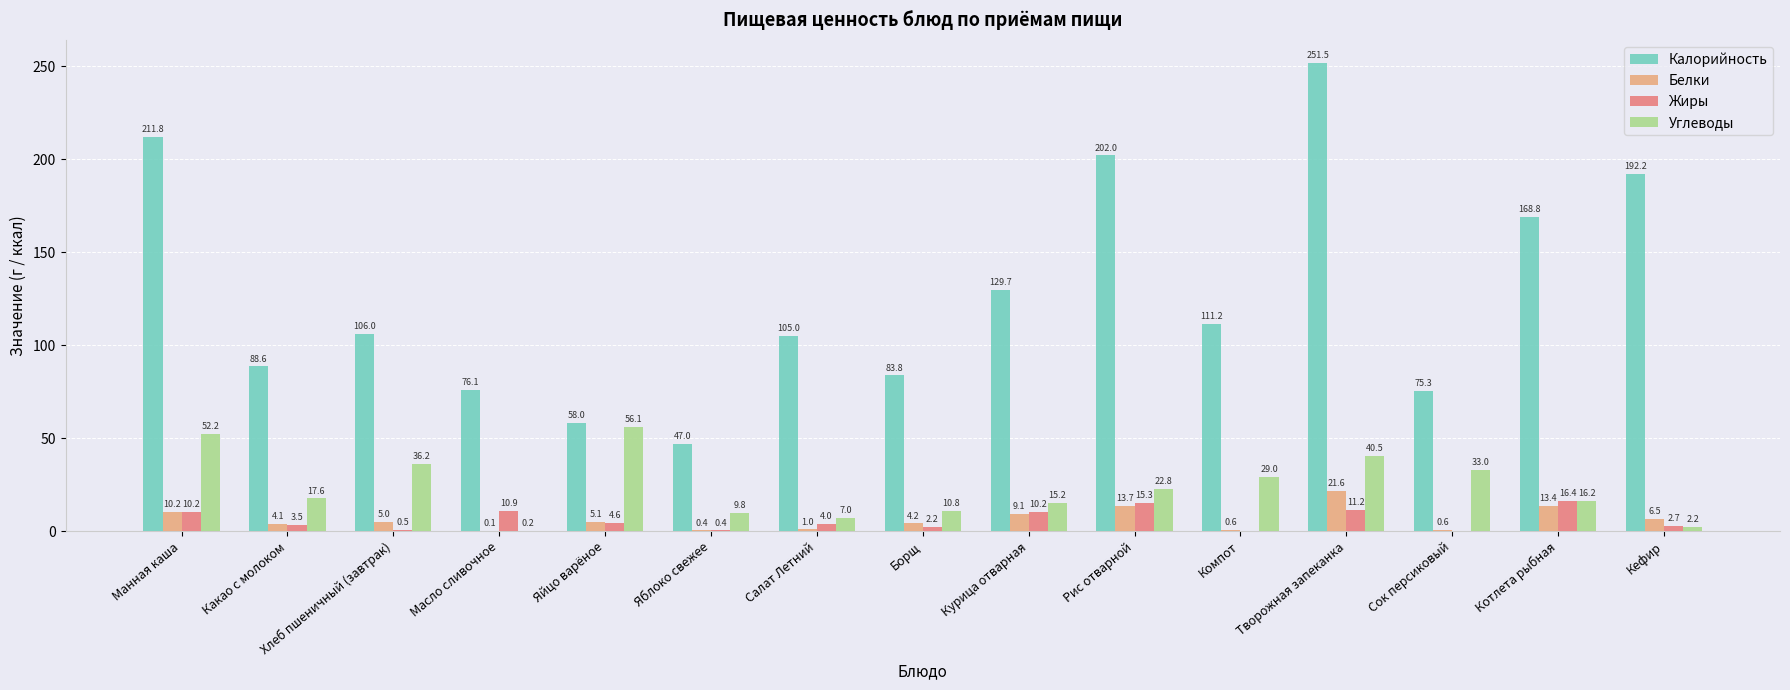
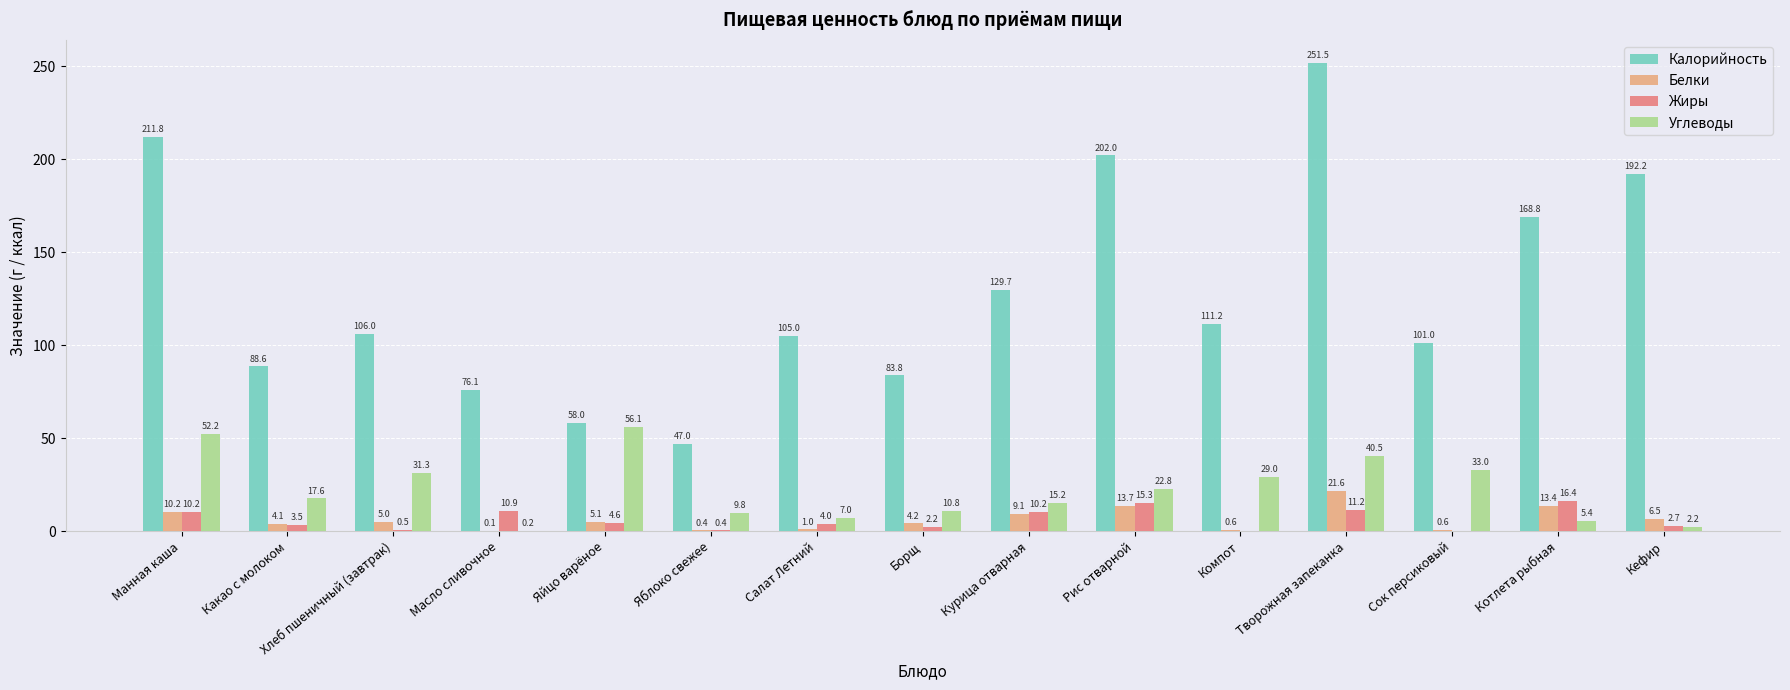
Углеводы, Хлеб пшеничный (завтрак): 36.2 -> 31.3
Калорийность, Сок персиковый: 75.3 -> 101.0
Углеводы, Котлета рыбная: 16.2 -> 5.4
